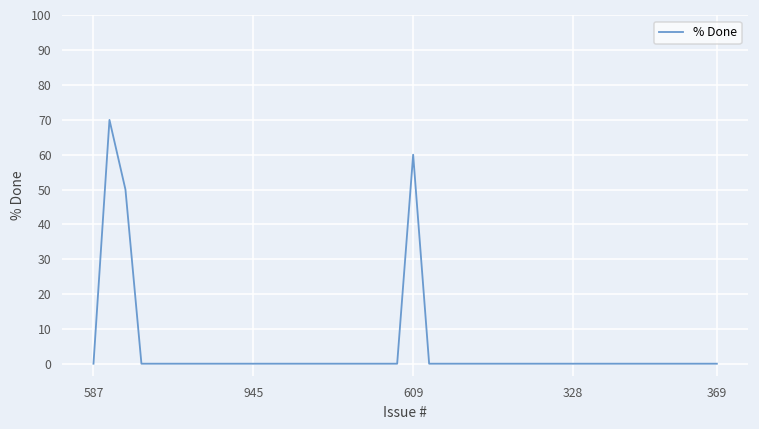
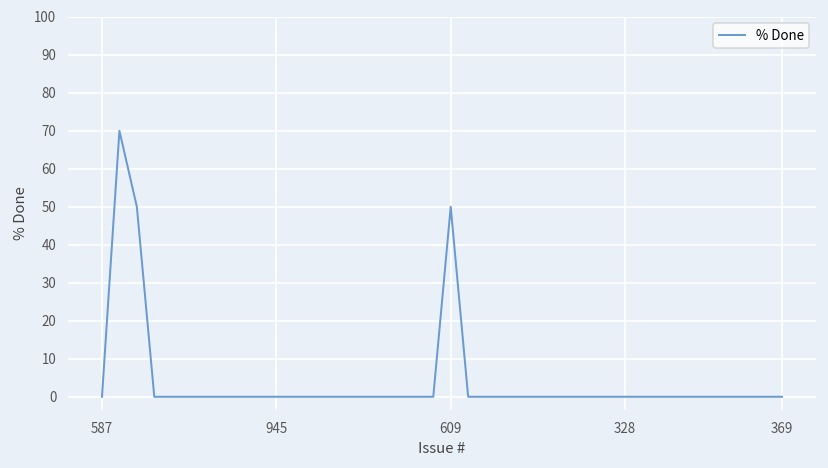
609: 60 -> 50
